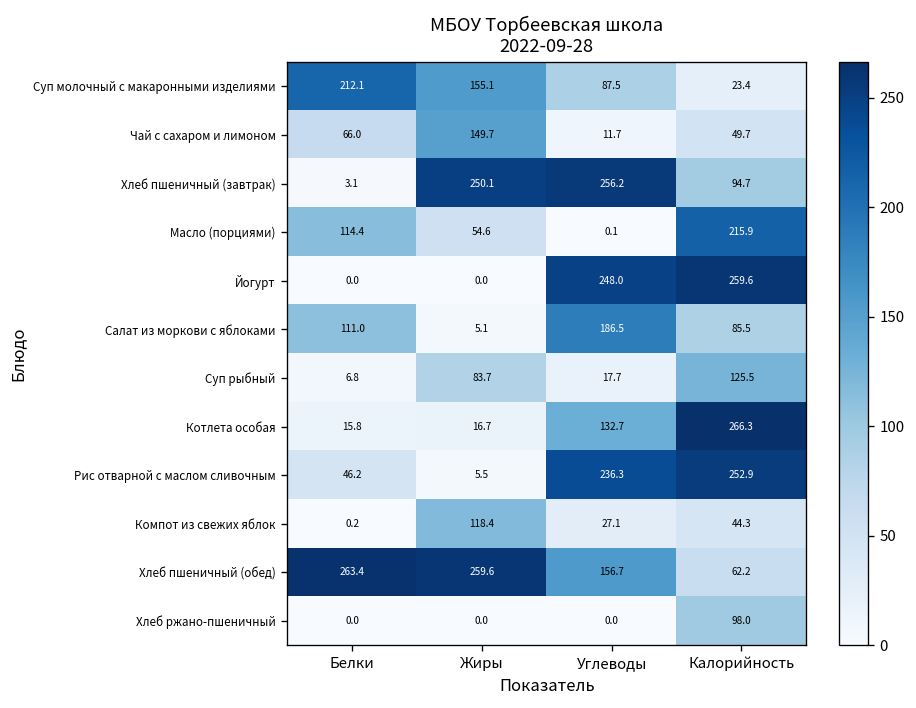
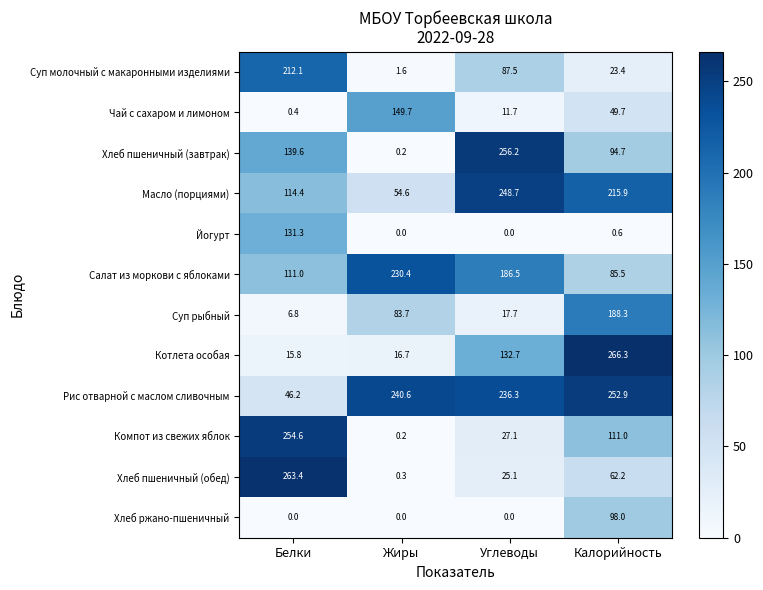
Суп молочный с макаронными изделиями, Жиры: 155.1 -> 1.6
Чай с сахаром и лимоном, Белки: 66.0 -> 0.4
Хлеб пшеничный (завтрак), Белки: 3.1 -> 139.6
Хлеб пшеничный (завтрак), Жиры: 250.1 -> 0.2
Масло (порциями), Углеводы: 0.1 -> 248.7
Йогурт, Белки: 0.0 -> 131.3
Йогурт, Углеводы: 248.0 -> 0.0
Йогурт, Калорийность: 259.6 -> 0.6
Салат из моркови с яблоками, Жиры: 5.1 -> 230.4
Суп рыбный, Калорийность: 125.5 -> 188.3
Рис отварной с маслом сливочным, Жиры: 5.5 -> 240.6
Компот из свежих яблок, Белки: 0.2 -> 254.6
Компот из свежих яблок, Жиры: 118.4 -> 0.2
Компот из свежих яблок, Калорийность: 44.3 -> 111.0
Хлеб пшеничный (обед), Жиры: 259.6 -> 0.3
Хлеб пшеничный (обед), Углеводы: 156.7 -> 25.1
